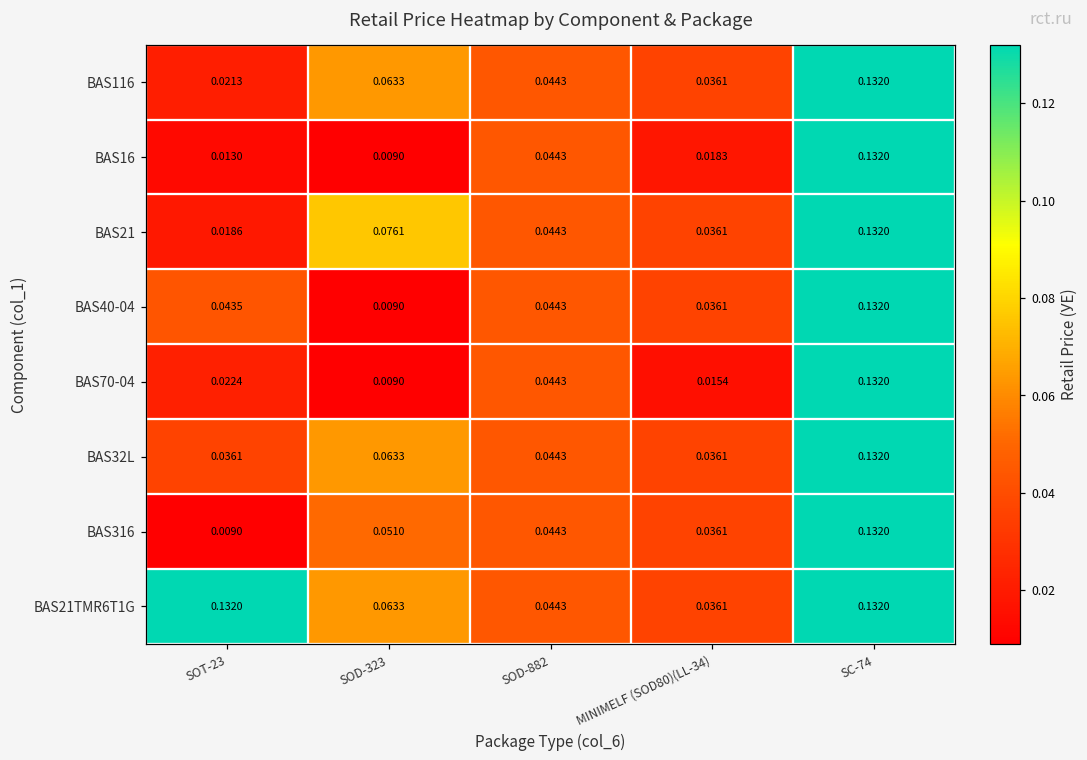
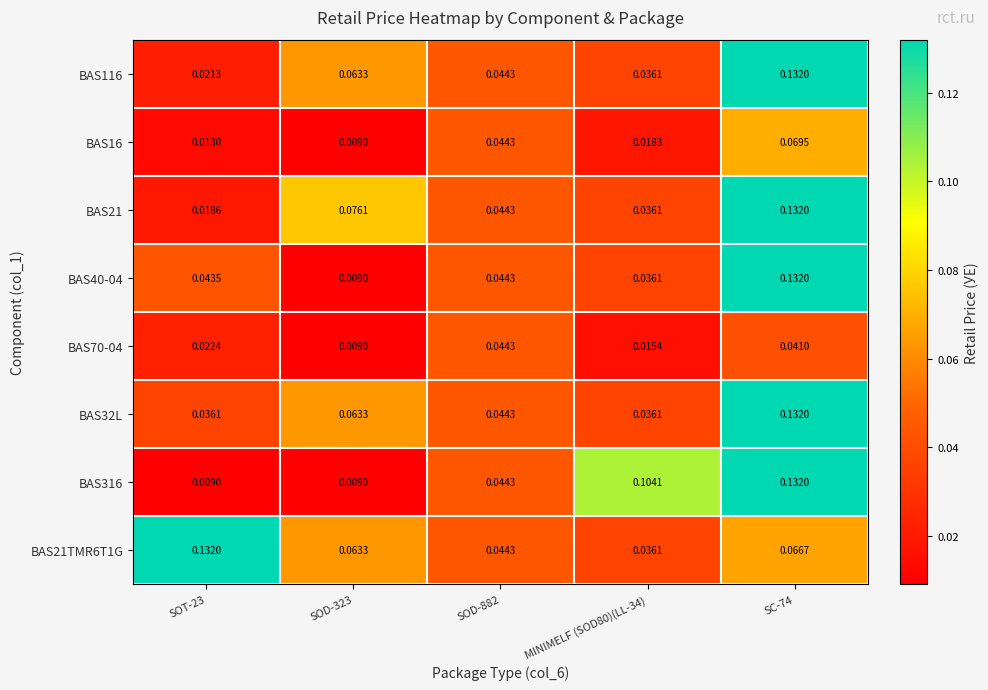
BAS16, SC-74: 0.1320 -> 0.0695
BAS70-04, SC-74: 0.1320 -> 0.0410
BAS316, SOD-323: 0.0510 -> 0.0090
BAS316, MINIMELF (SOD80)(LL-34): 0.0361 -> 0.1041
BAS21TMR6T1G, SC-74: 0.1320 -> 0.0667
